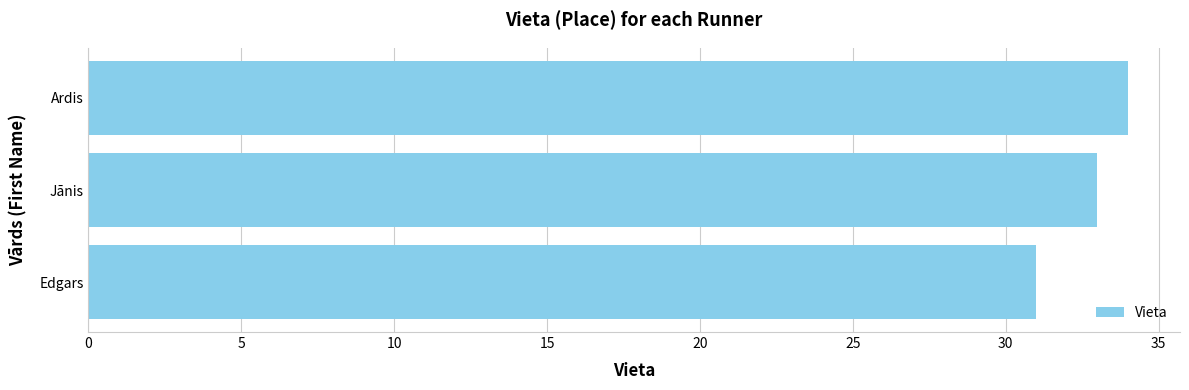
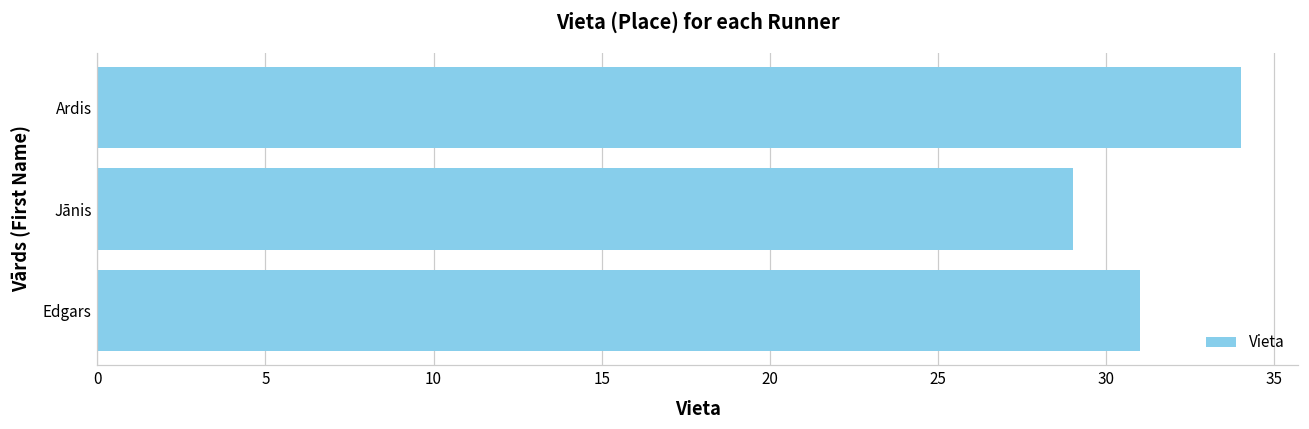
Jānis: 33 -> 29
